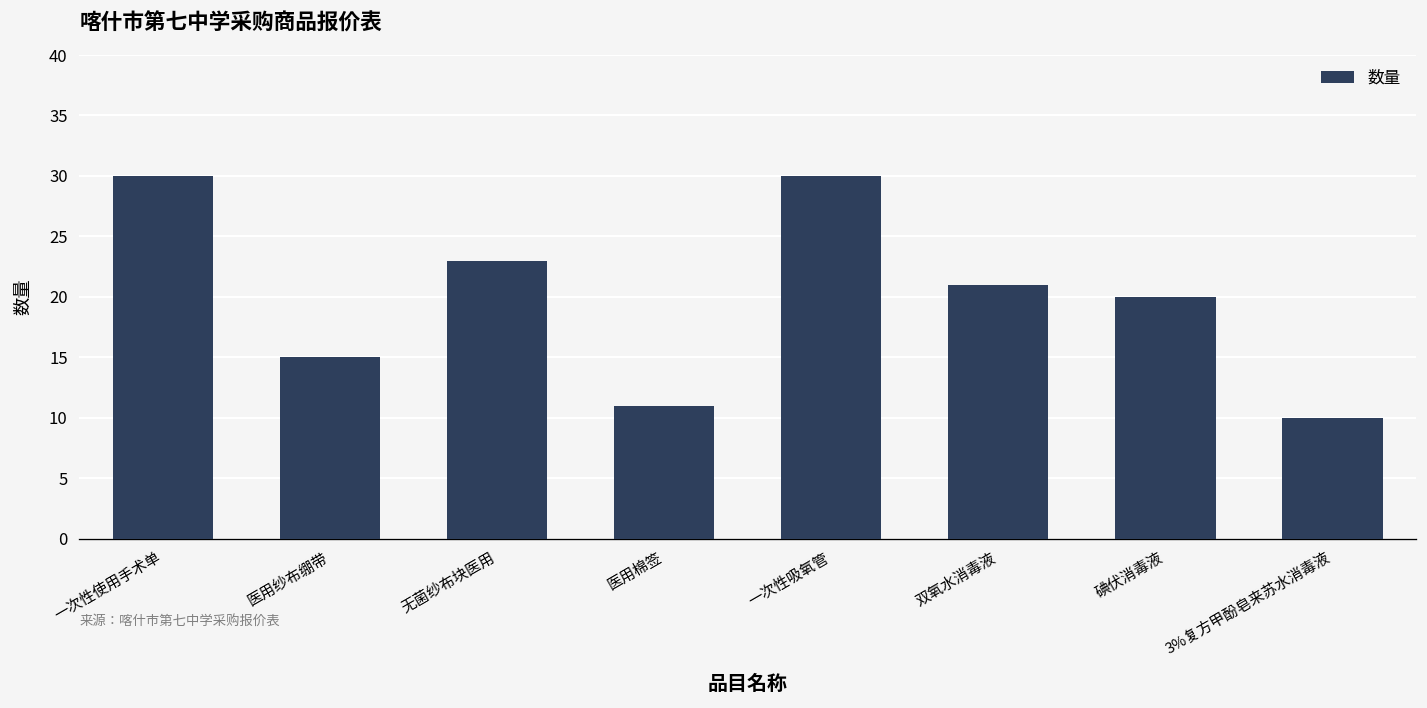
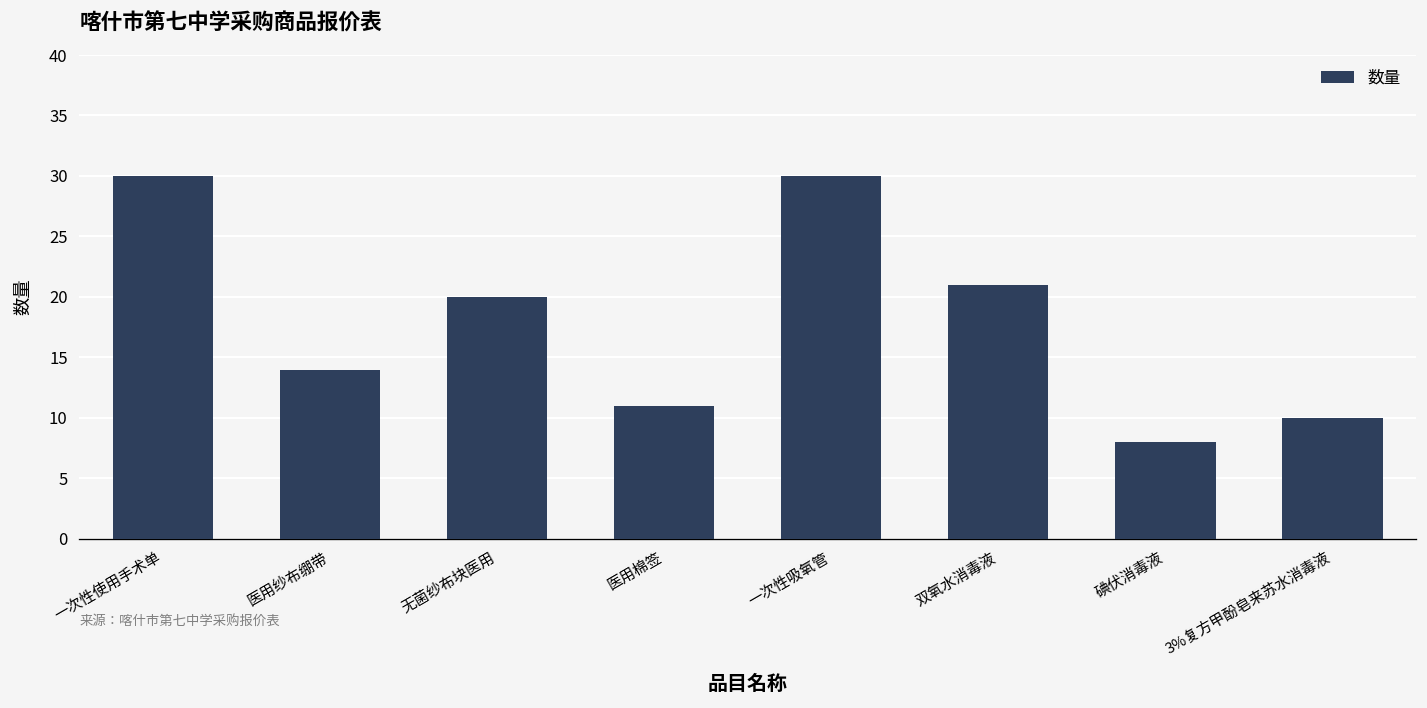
医用纱布绷带: 15 -> 14
无菌纱布块医用: 23 -> 20
碘伏消毒液: 20 -> 8
